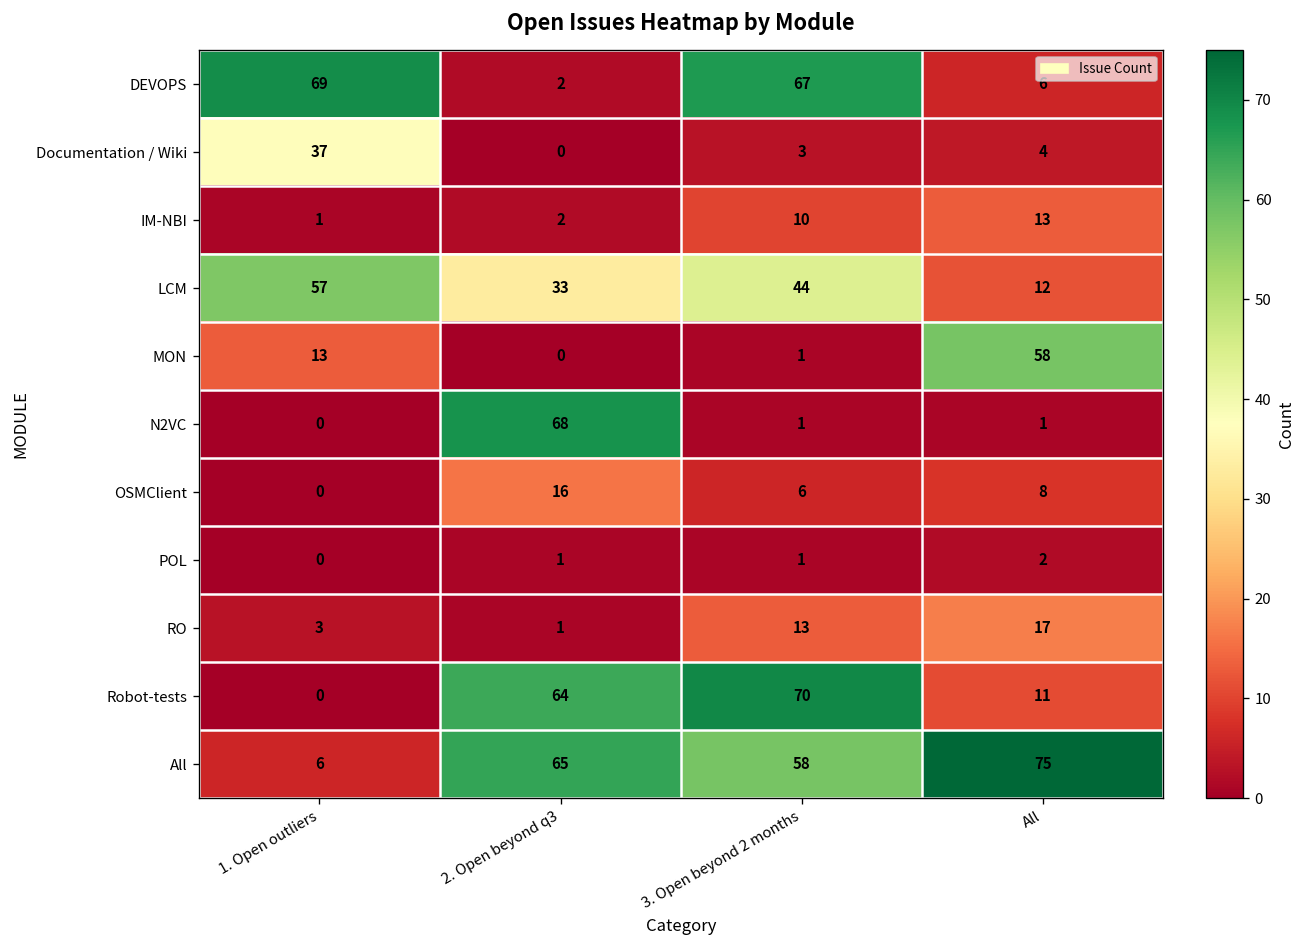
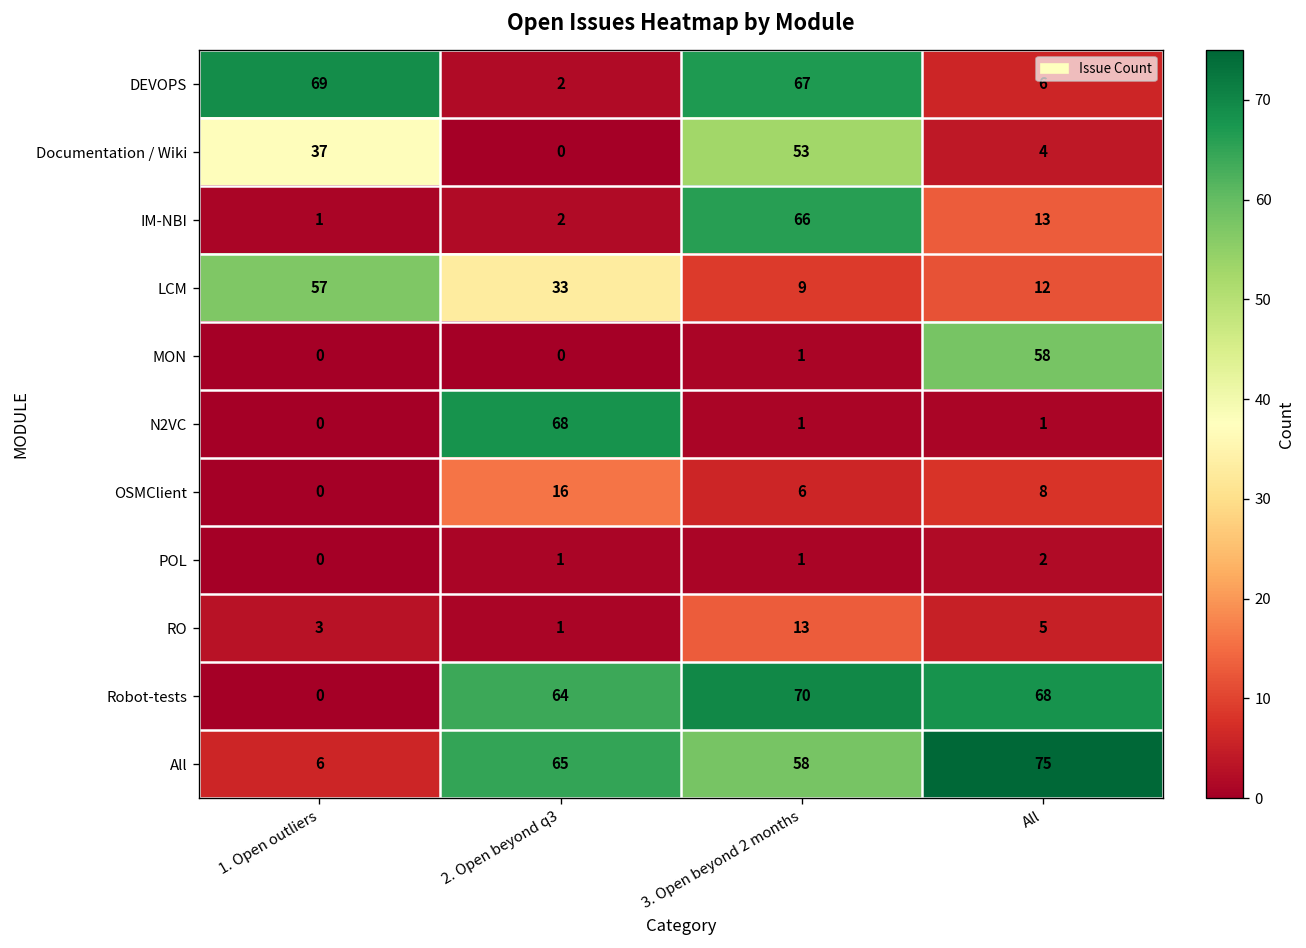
Documentation / Wiki, 3. Open beyond 2 months: 3 -> 53
IM-NBI, 3. Open beyond 2 months: 10 -> 66
LCM, 3. Open beyond 2 months: 44 -> 9
MON, 1. Open outliers: 13 -> 0
RO, All: 17 -> 5
Robot-tests, All: 11 -> 68
